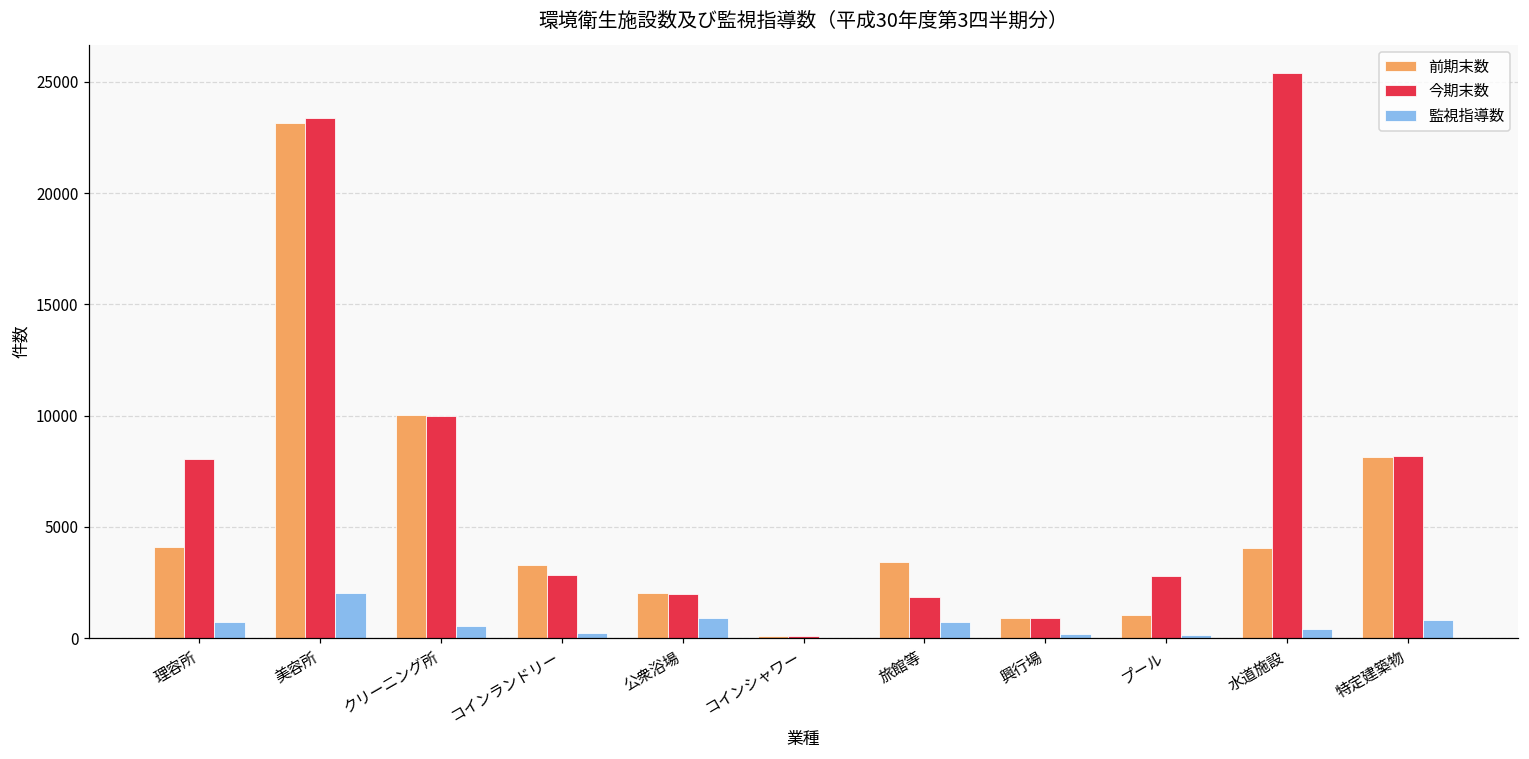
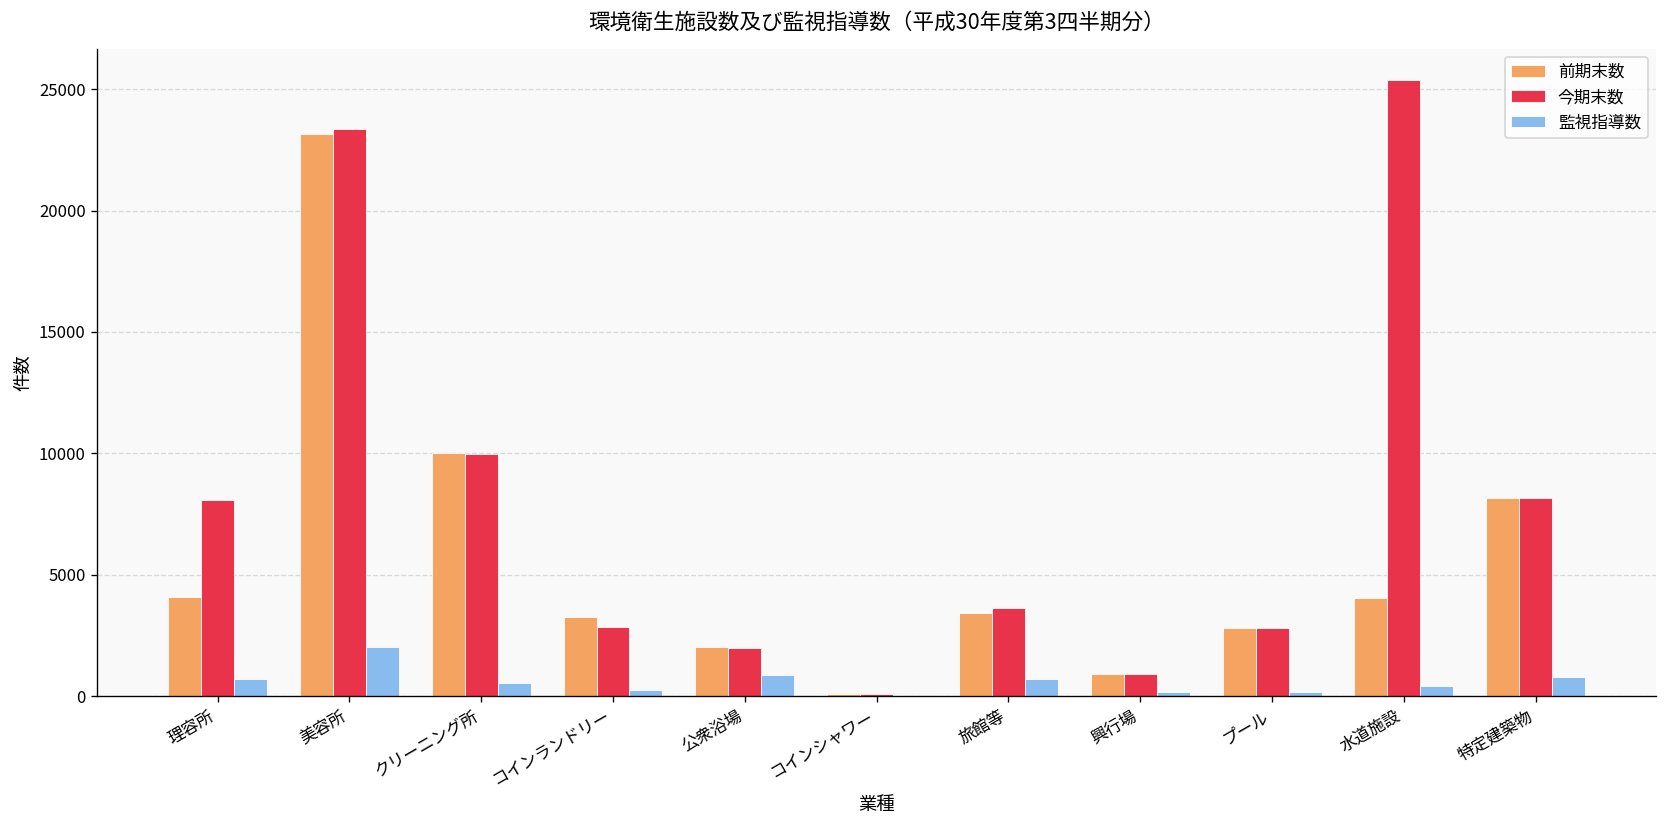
今期末数, 旅館等: 1900 -> 3600
前期末数, プール: 1100 -> 2800
